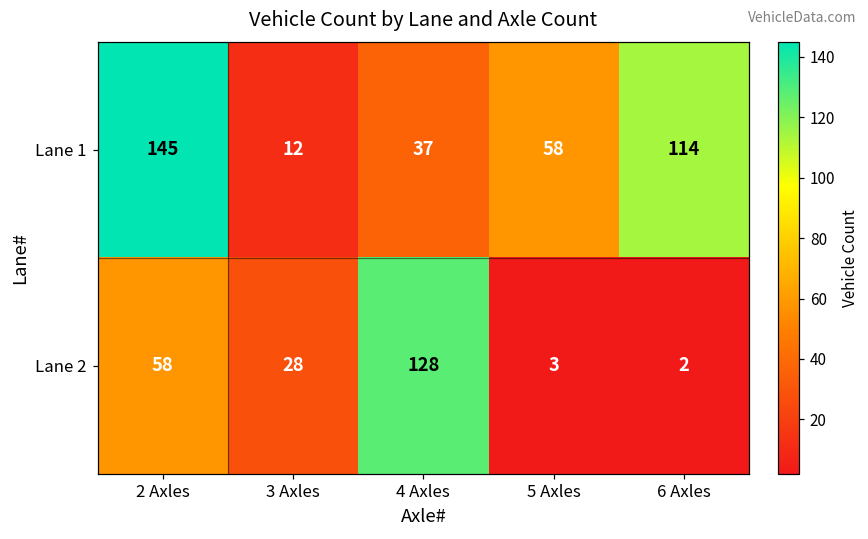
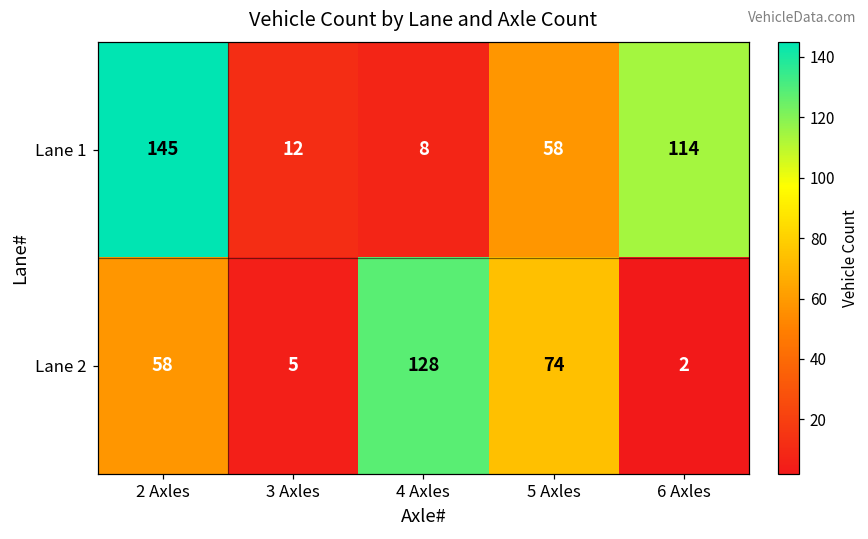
Lane 1, 4 Axles: 37 -> 8
Lane 2, 3 Axles: 28 -> 5
Lane 2, 5 Axles: 3 -> 74
